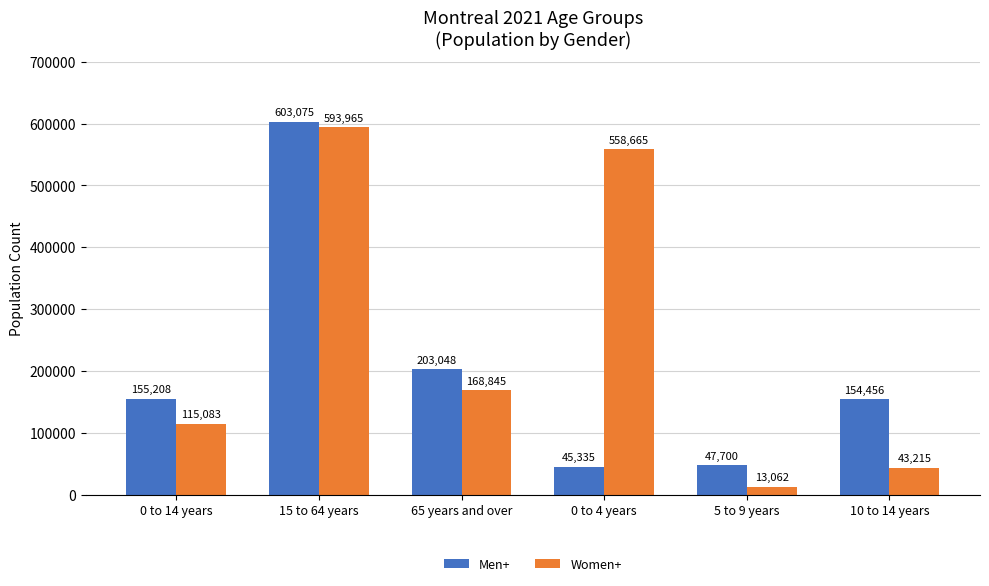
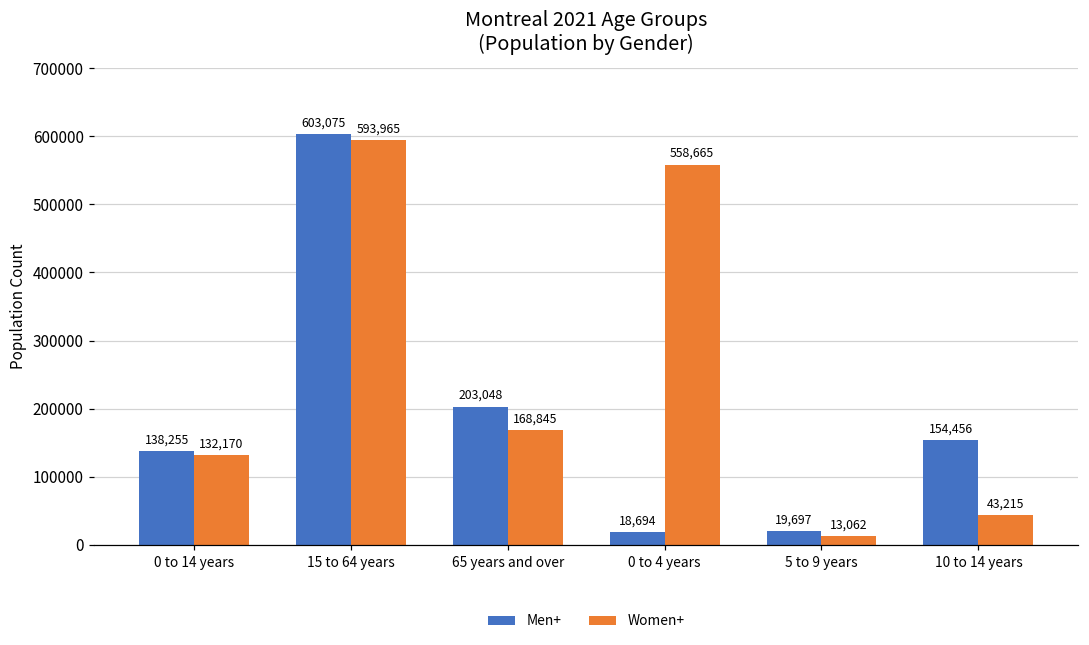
Men+, 0 to 14 years: 155,208 -> 138,255
Women+, 0 to 14 years: 115,083 -> 132,170
Men+, 0 to 4 years: 45,335 -> 18,694
Men+, 5 to 9 years: 47,700 -> 19,697
